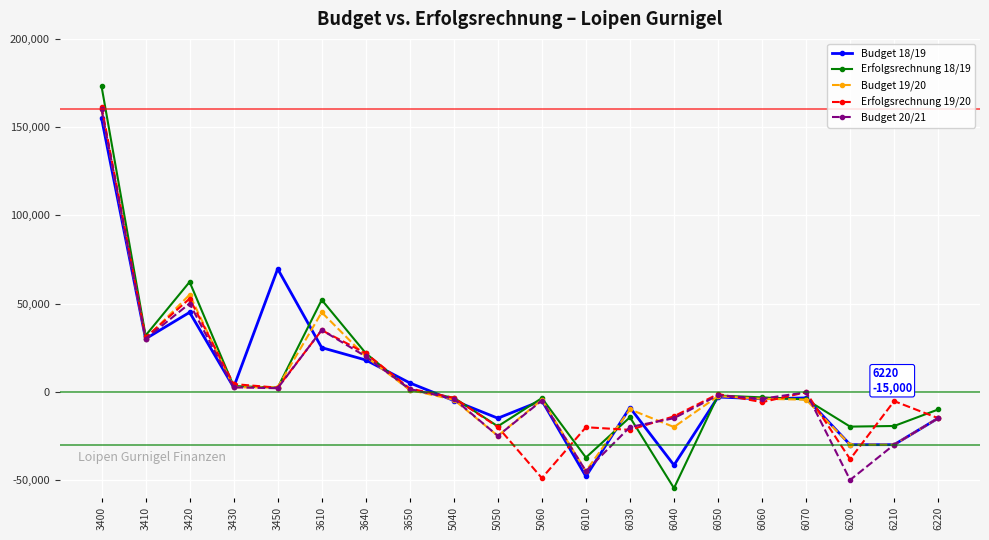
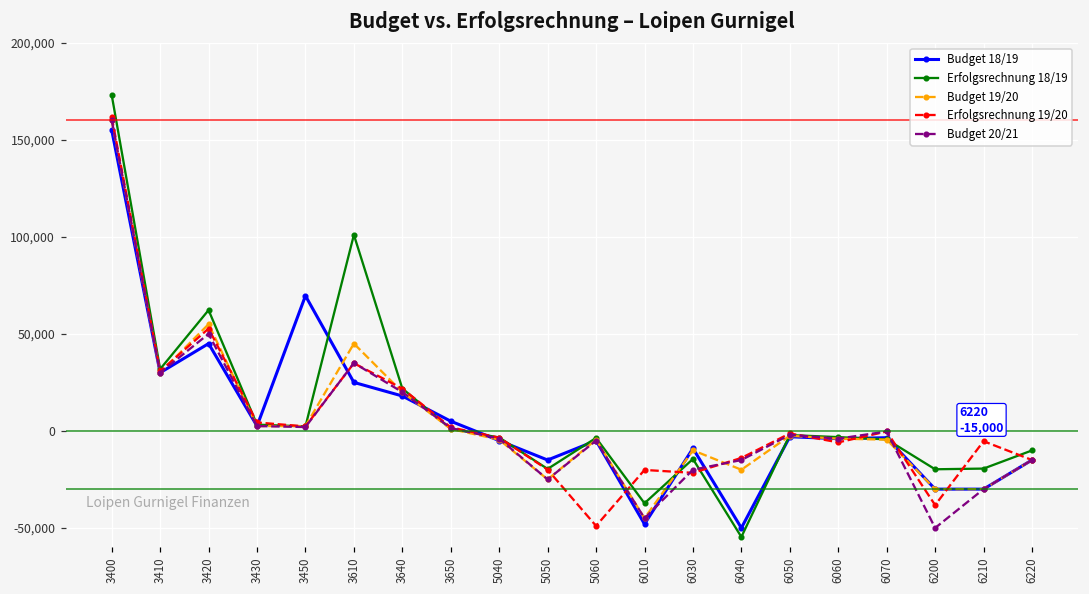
Erfolgsrechnung 18/19, 3610: 52,000 -> 101,000
Budget 18/19, 6040: -42,000 -> -50,000
